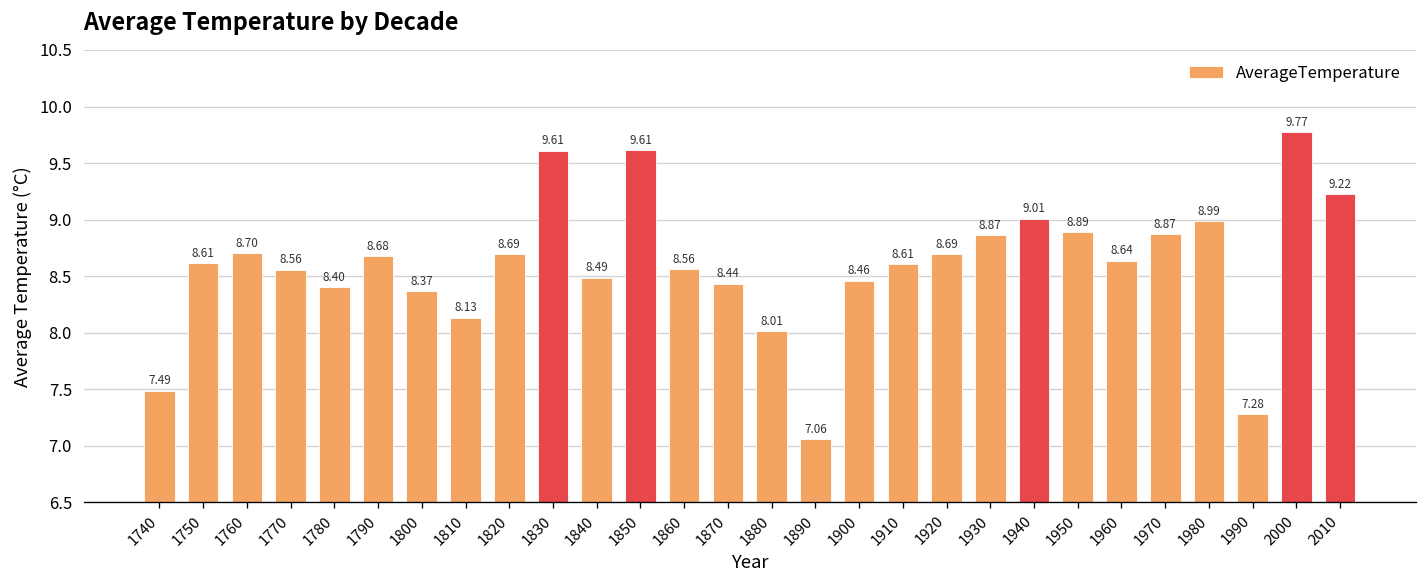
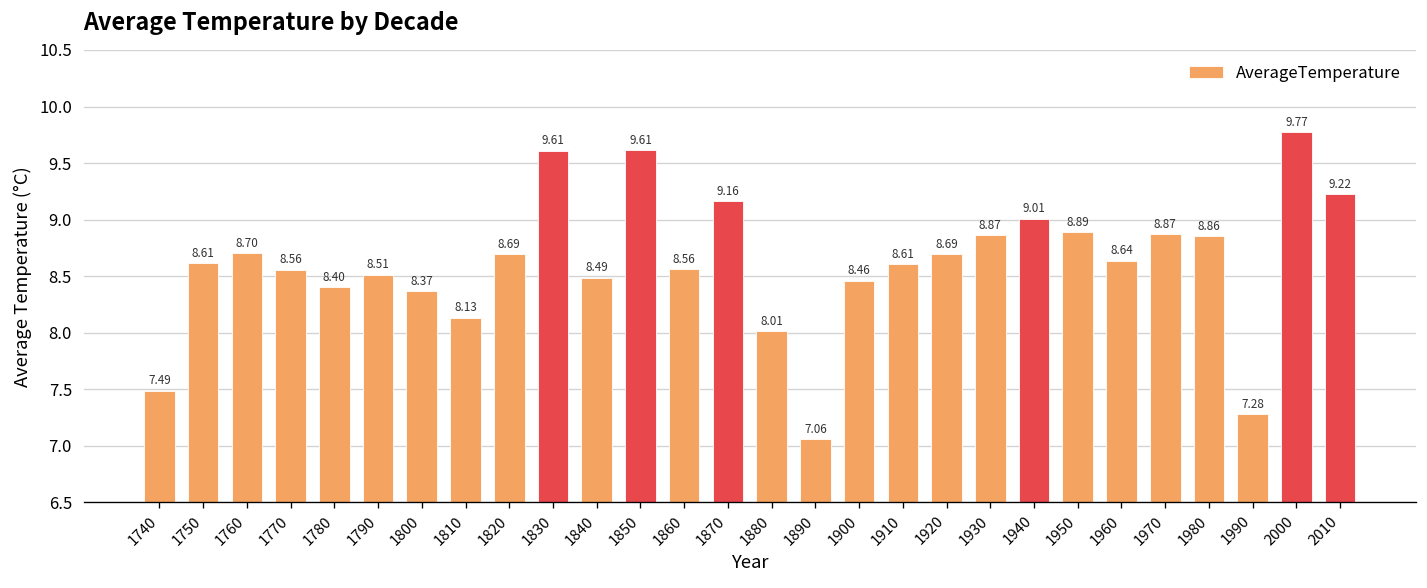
1790: 8.68 -> 8.51
1870: 8.44 -> 9.16
1980: 8.99 -> 8.86
